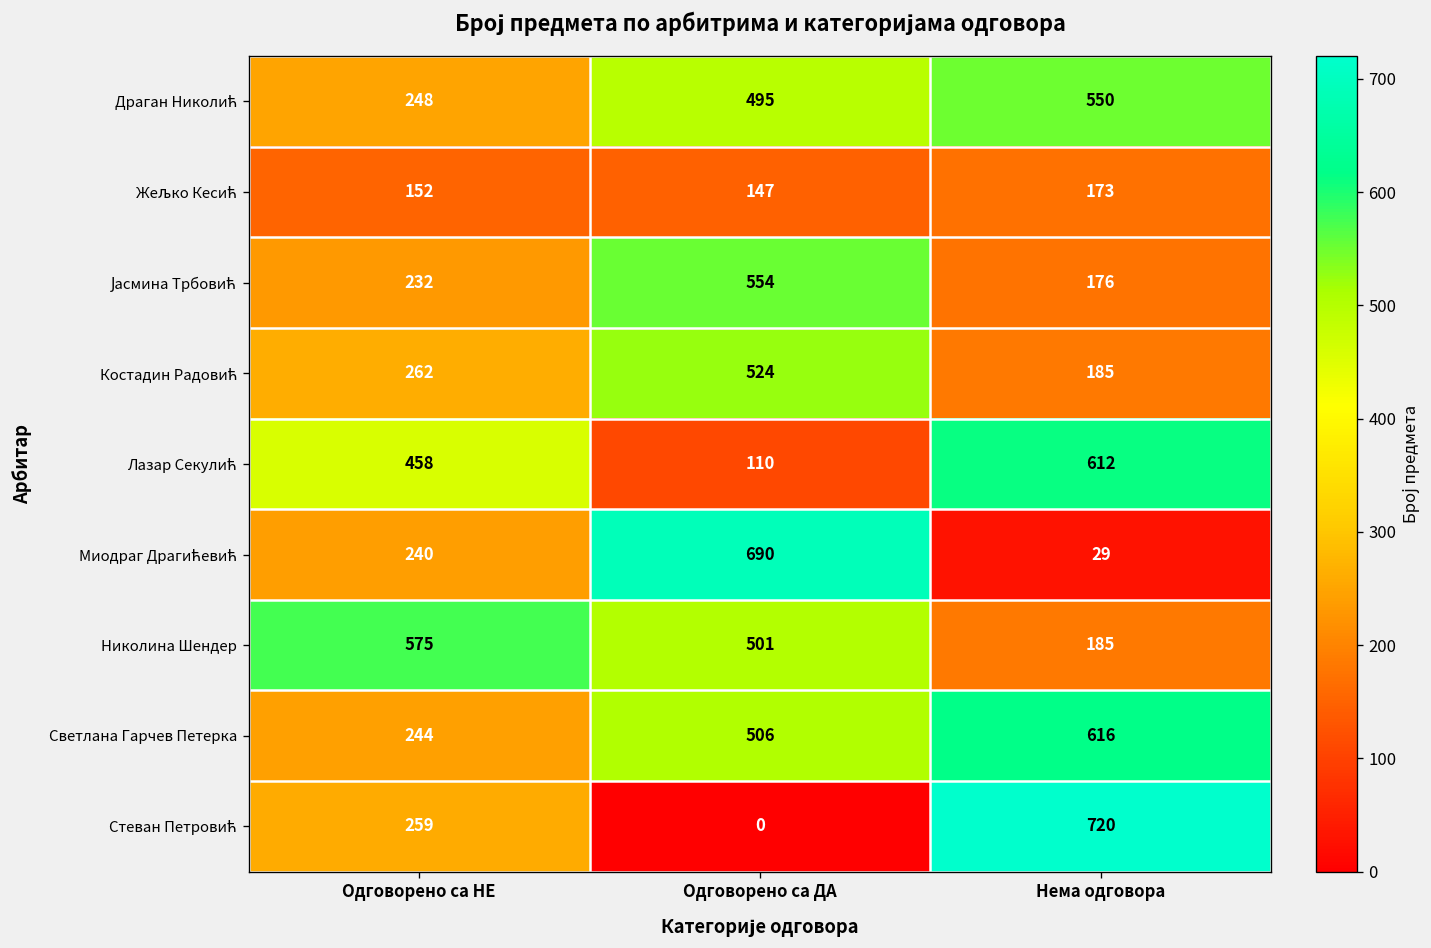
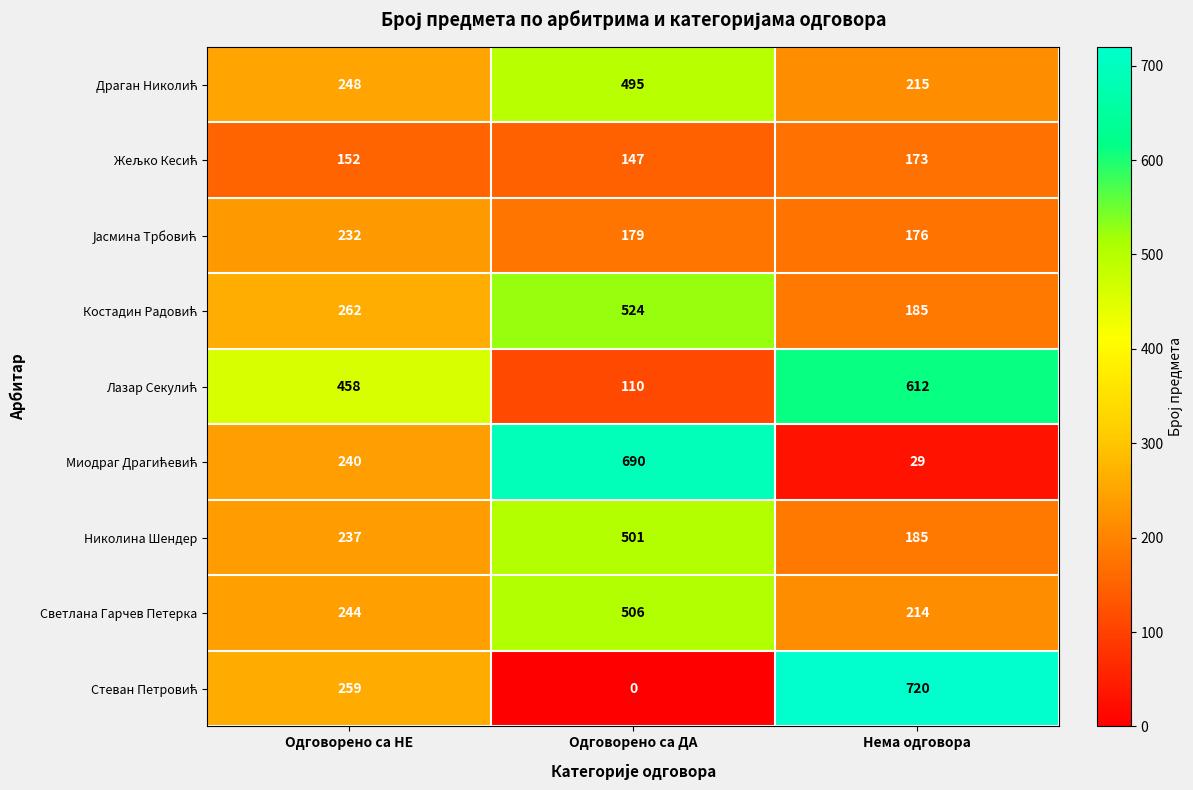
Драган Николић, Нема одговора: 550 -> 215
Јасмина Трбовић, Одговорено са ДА: 554 -> 179
Николина Шендер, Одговорено са НЕ: 575 -> 237
Светлана Гарчев Петерка, Нема одговора: 616 -> 214
